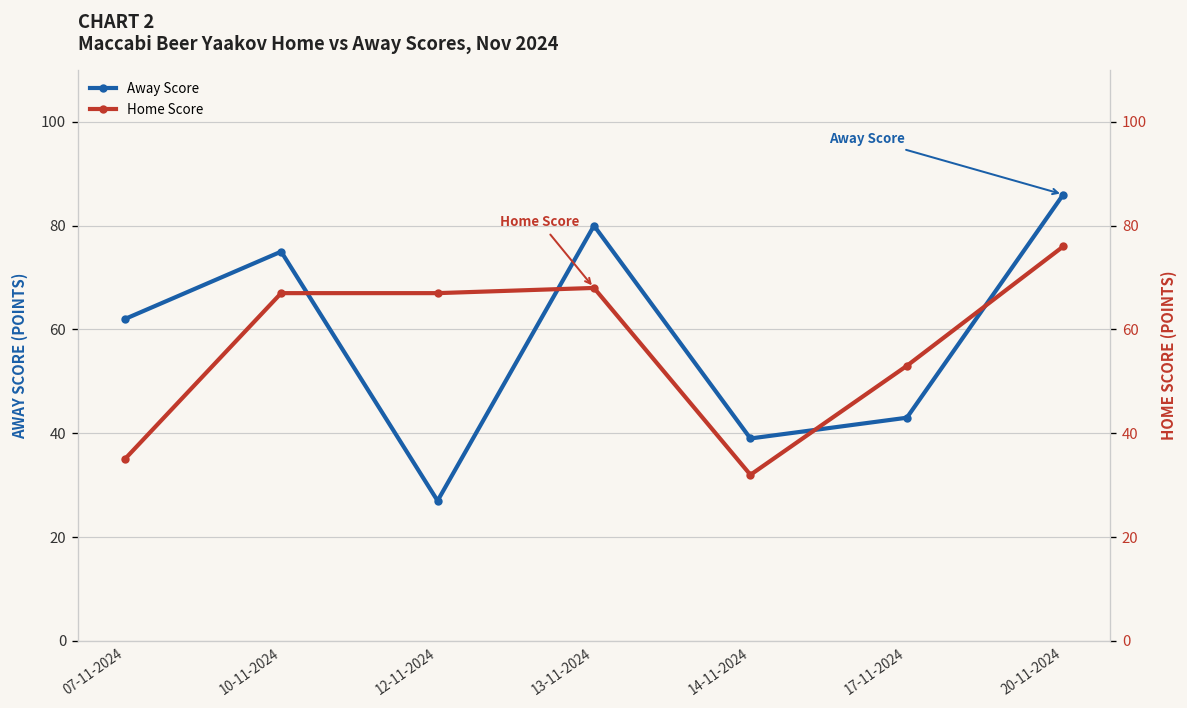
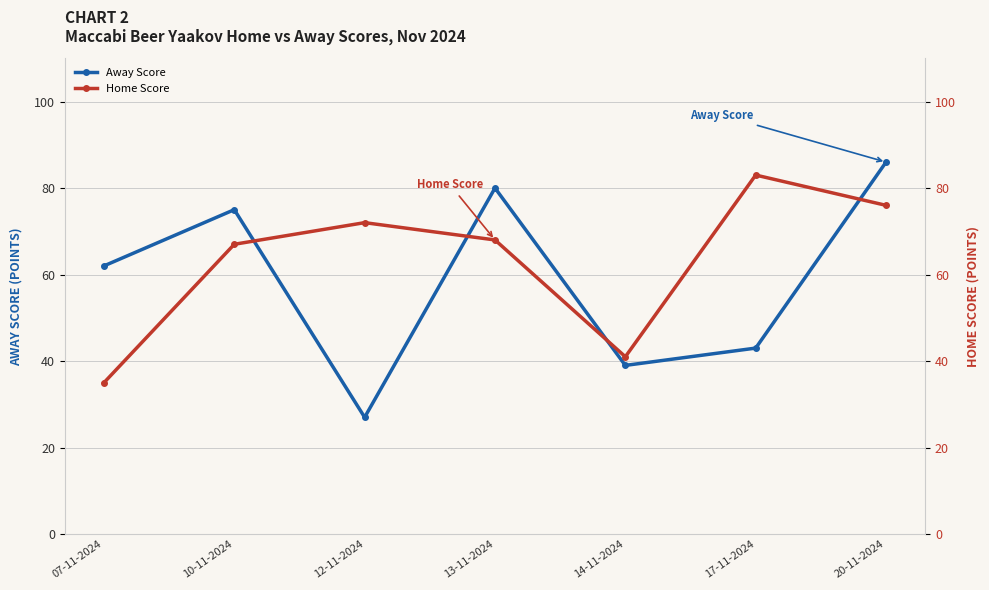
Home Score, 12-11-2024: 67 -> 72
Home Score, 14-11-2024: 32 -> 41
Home Score, 17-11-2024: 53 -> 83
